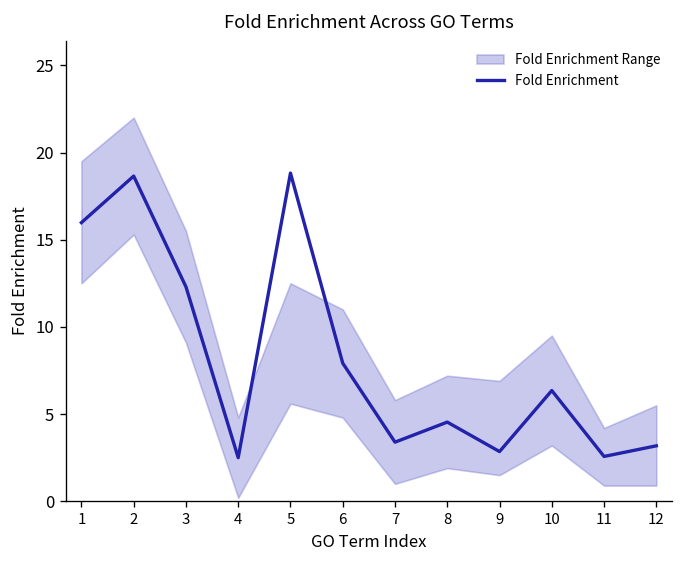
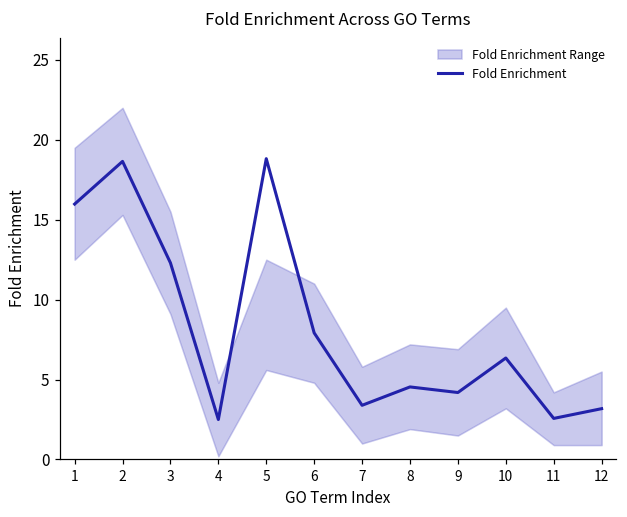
Fold Enrichment, 9: 2.9 -> 4.2
